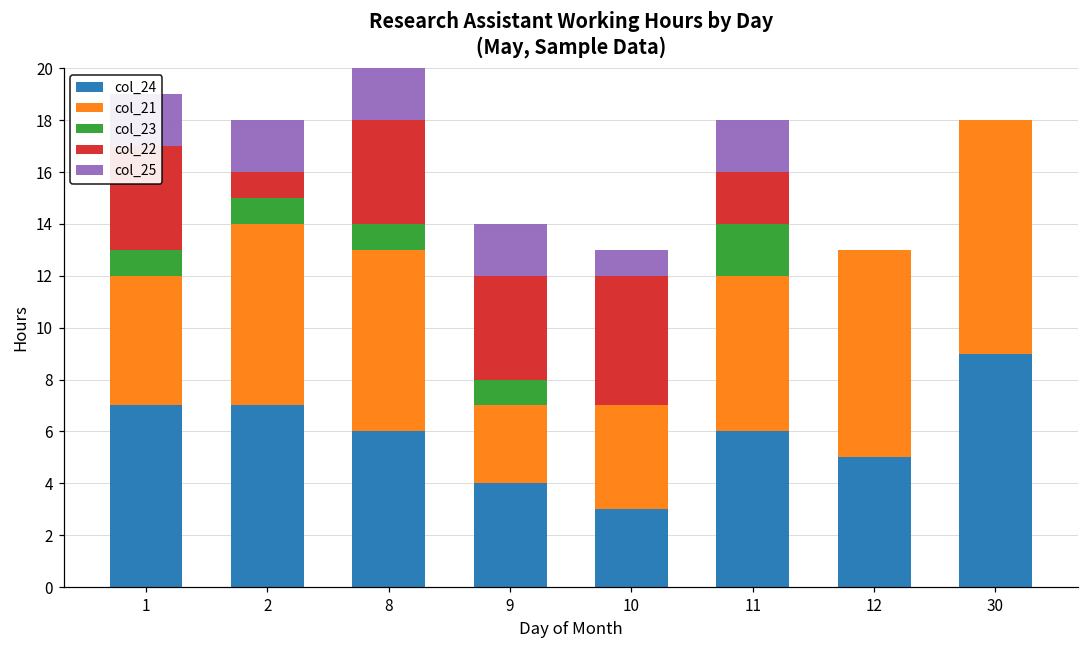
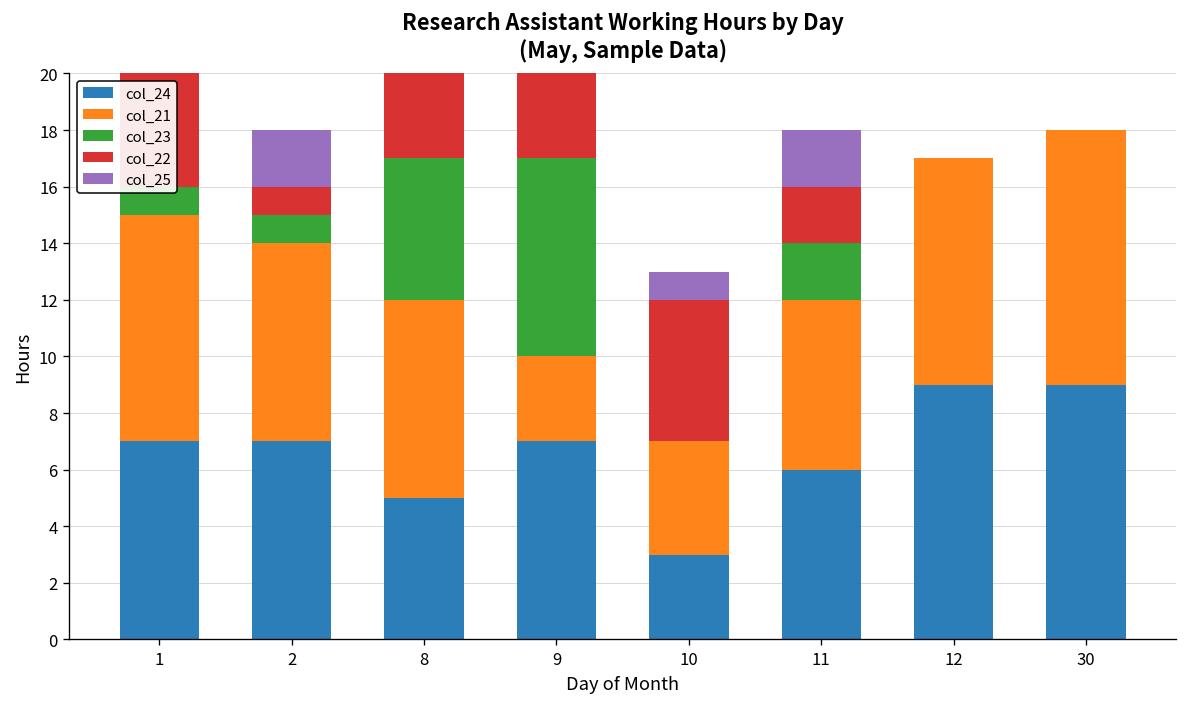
col_21, 1: 5 -> 8
col_24, 8: 6 -> 5
col_23, 8: 1 -> 5
col_24, 9: 4 -> 7
col_23, 9: 1 -> 7
col_24, 12: 5 -> 9
